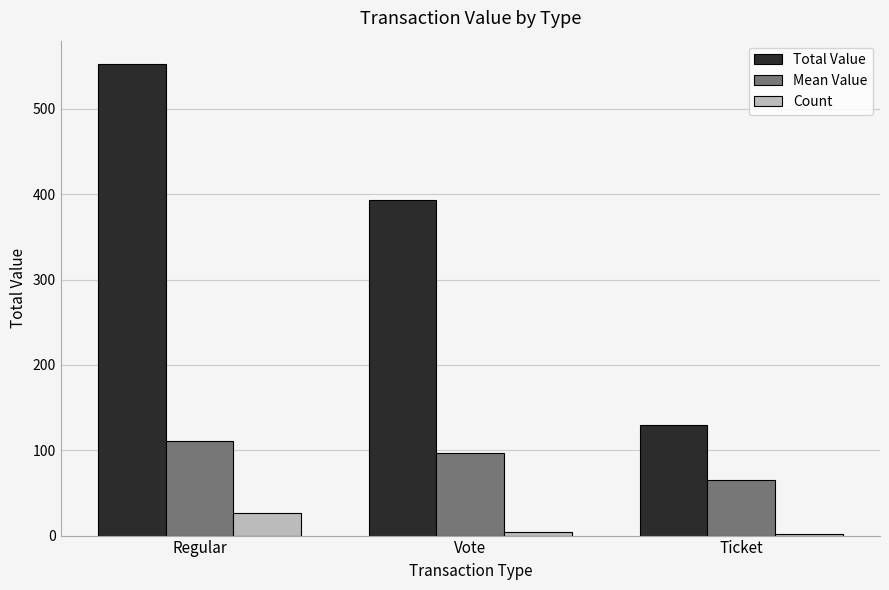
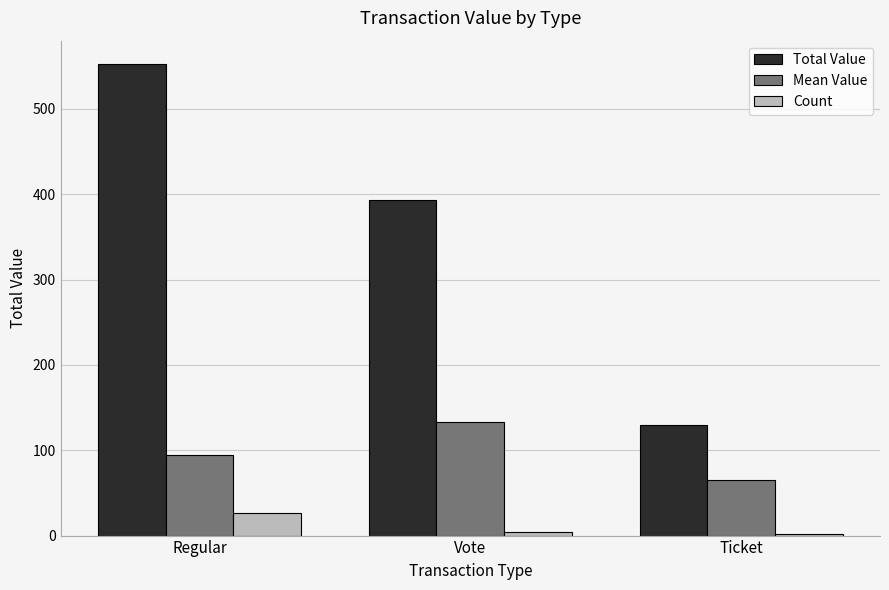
Mean Value, Regular: 110 -> 90
Mean Value, Vote: 100 -> 130
